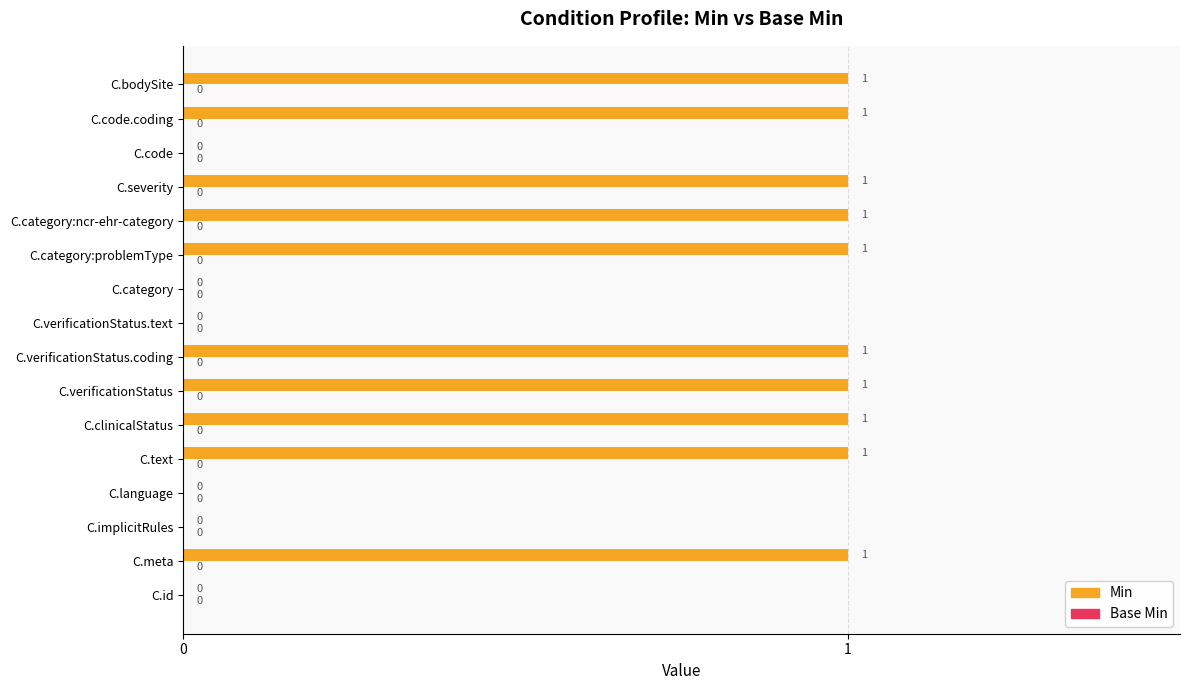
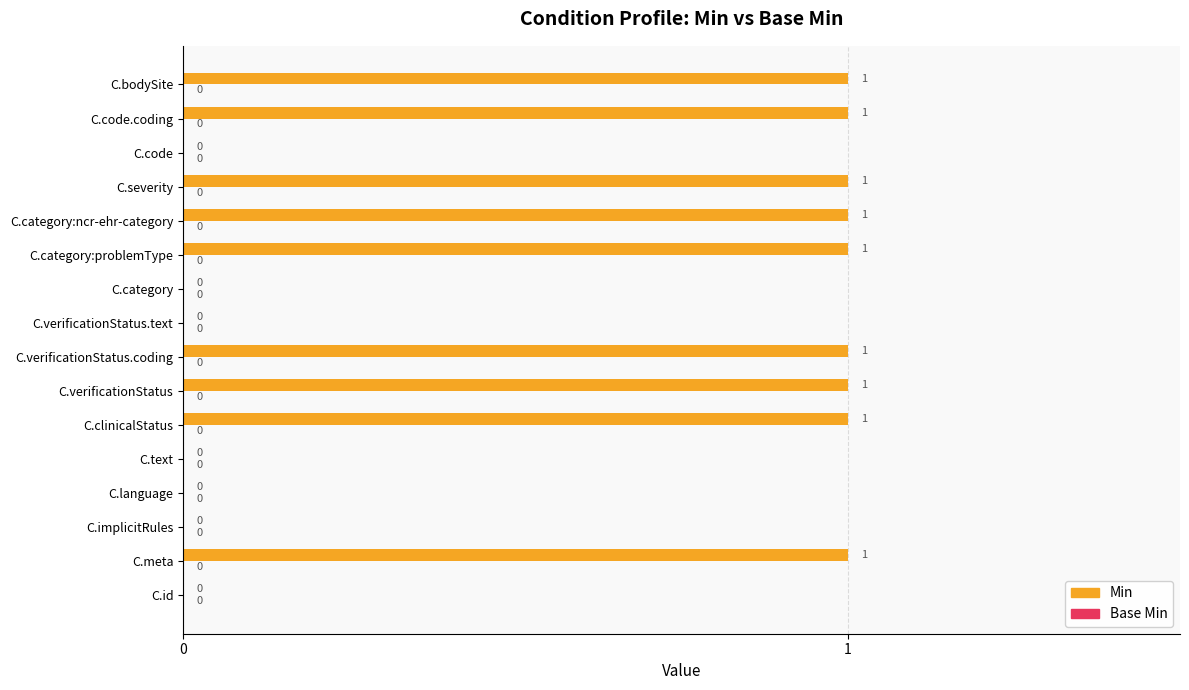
Min, C.text: 1 -> 0
